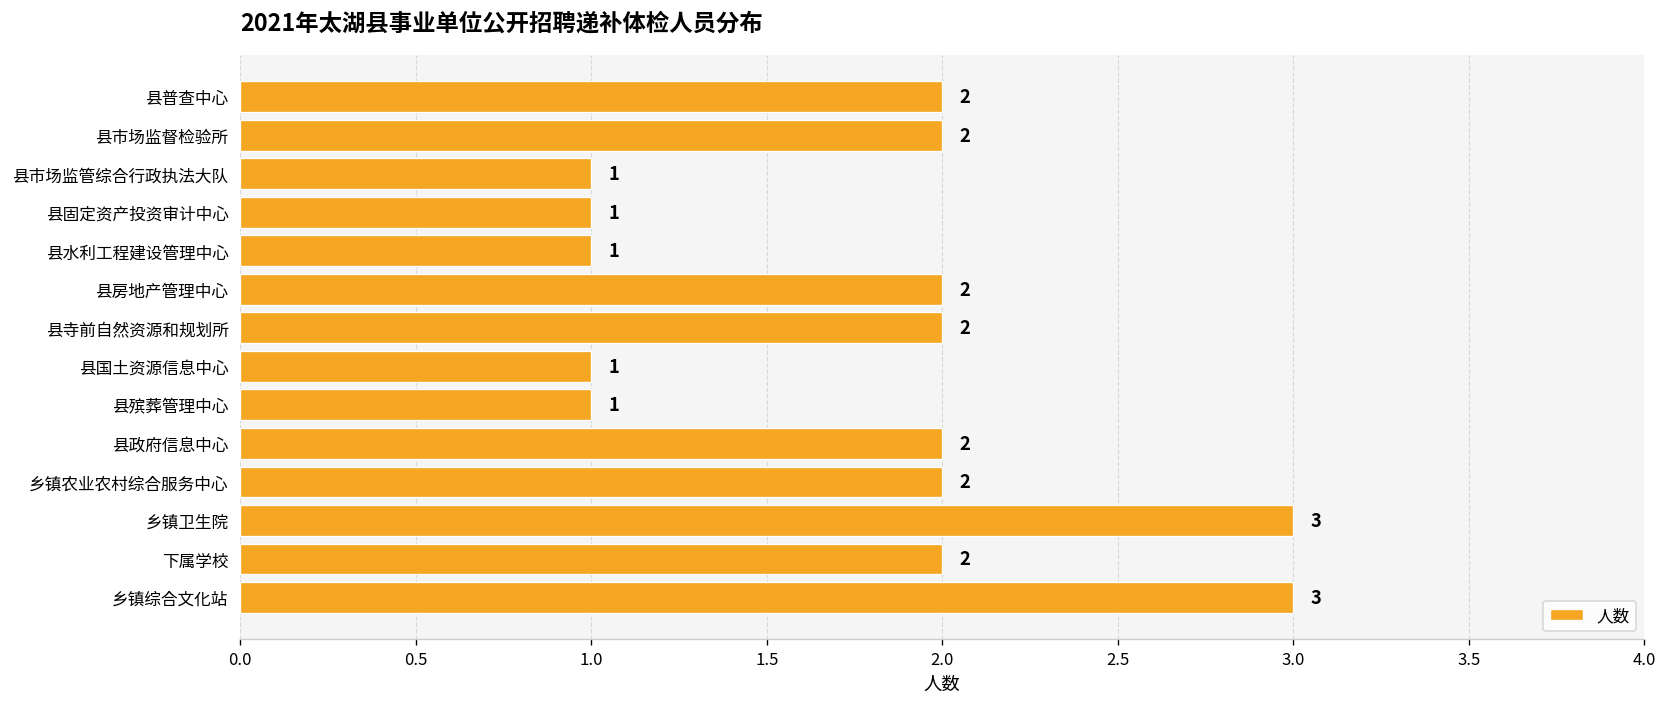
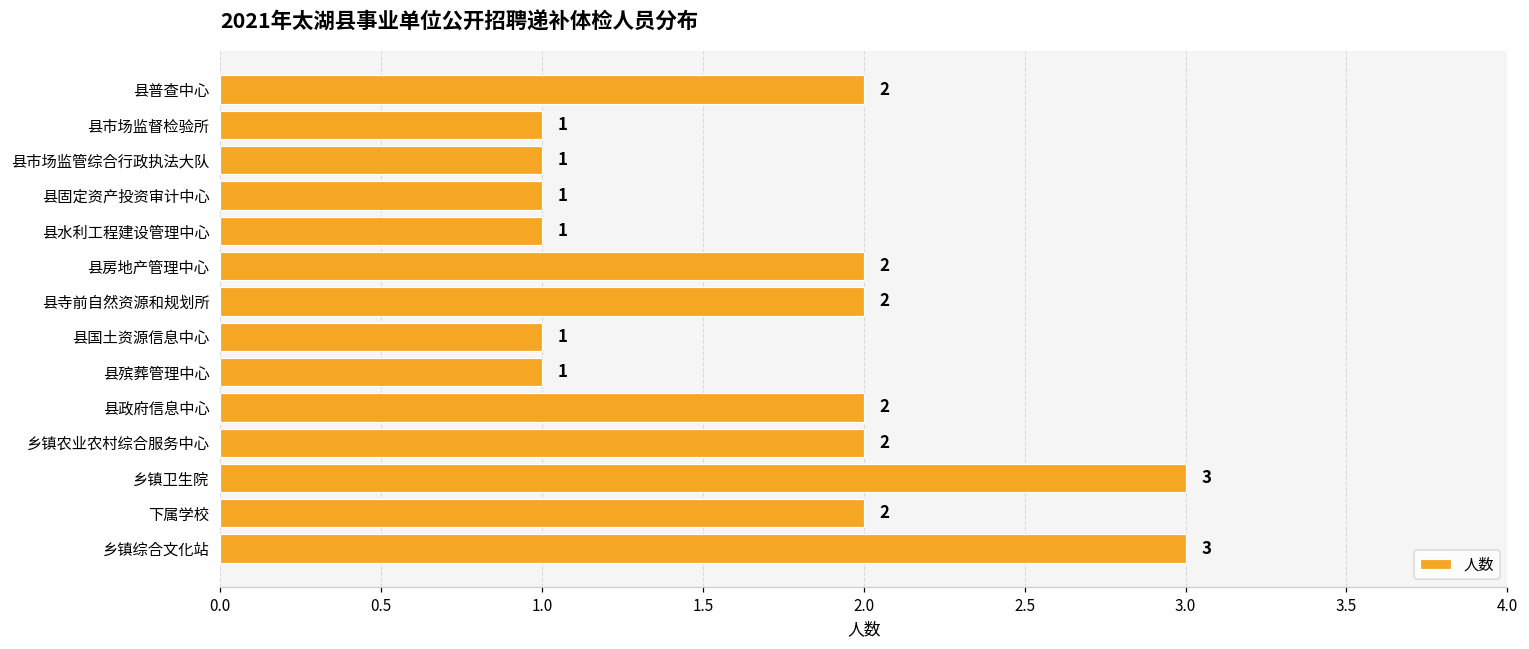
县市场监督检验所: 2 -> 1
